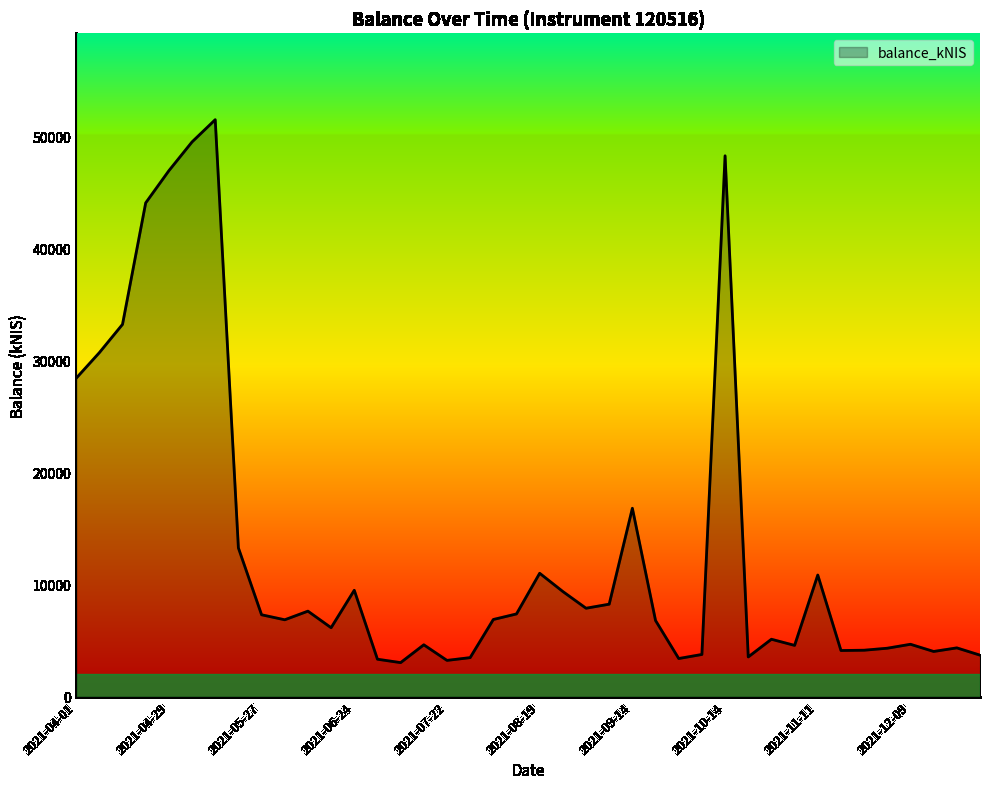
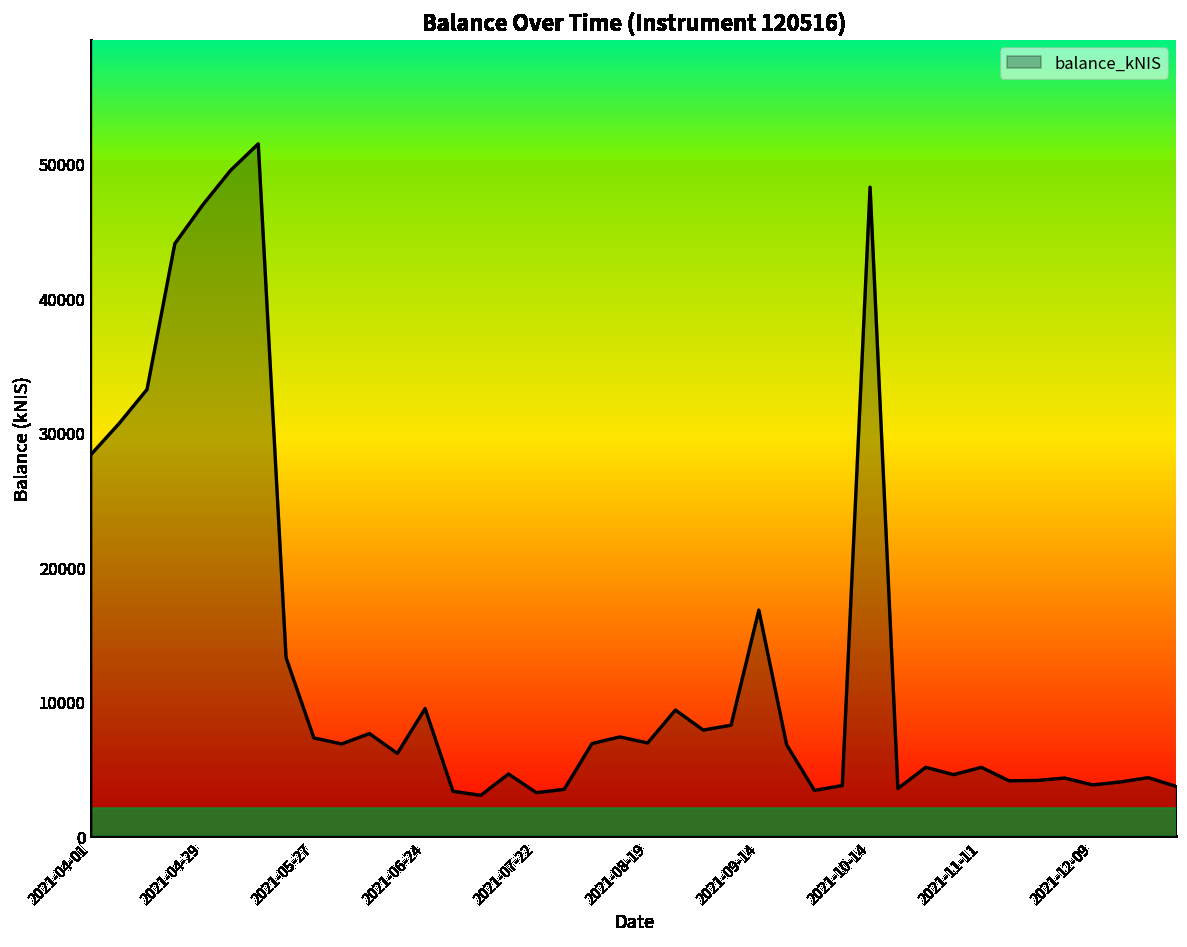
2021-08-19: 11000 -> 6900
2021-11-11: 10800 -> 5100
2021-12-09: 4700 -> 3800
